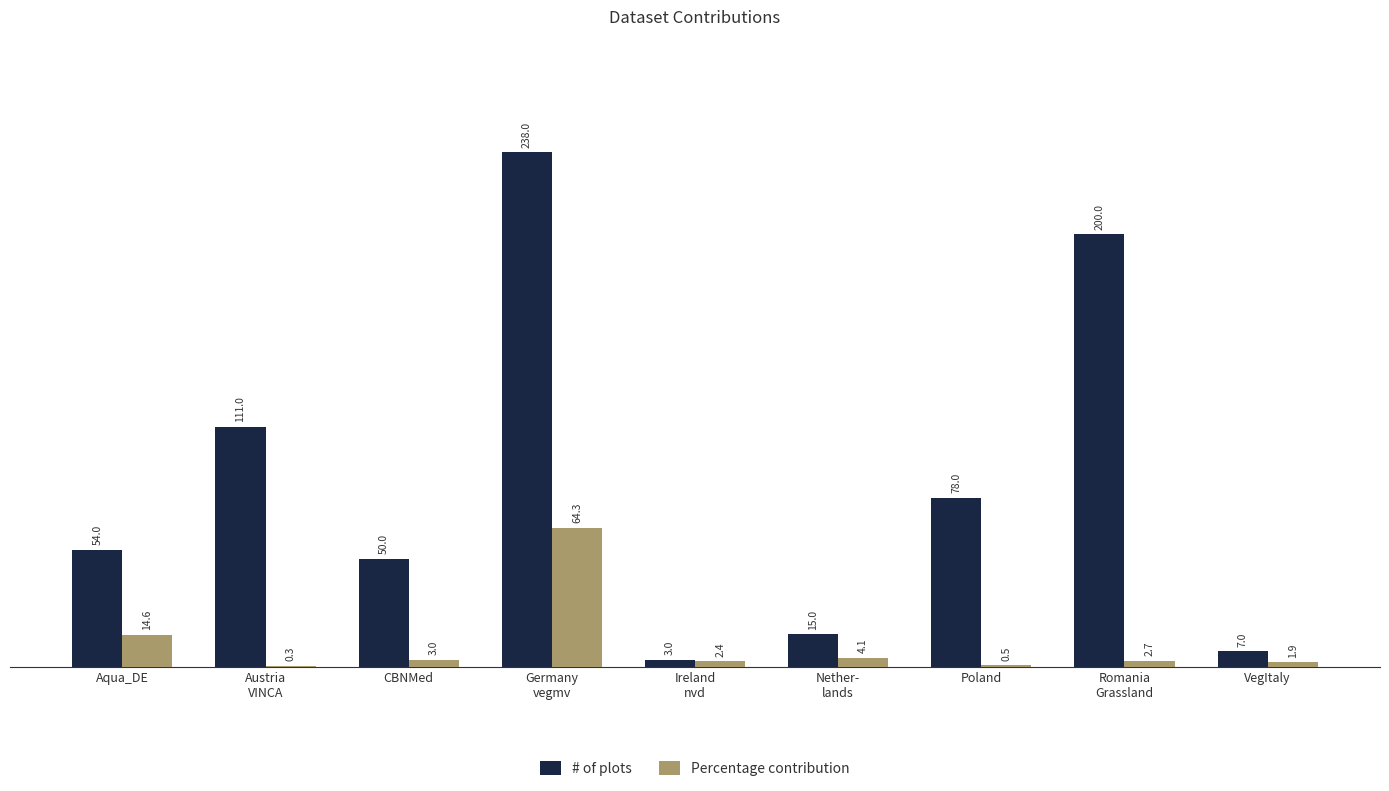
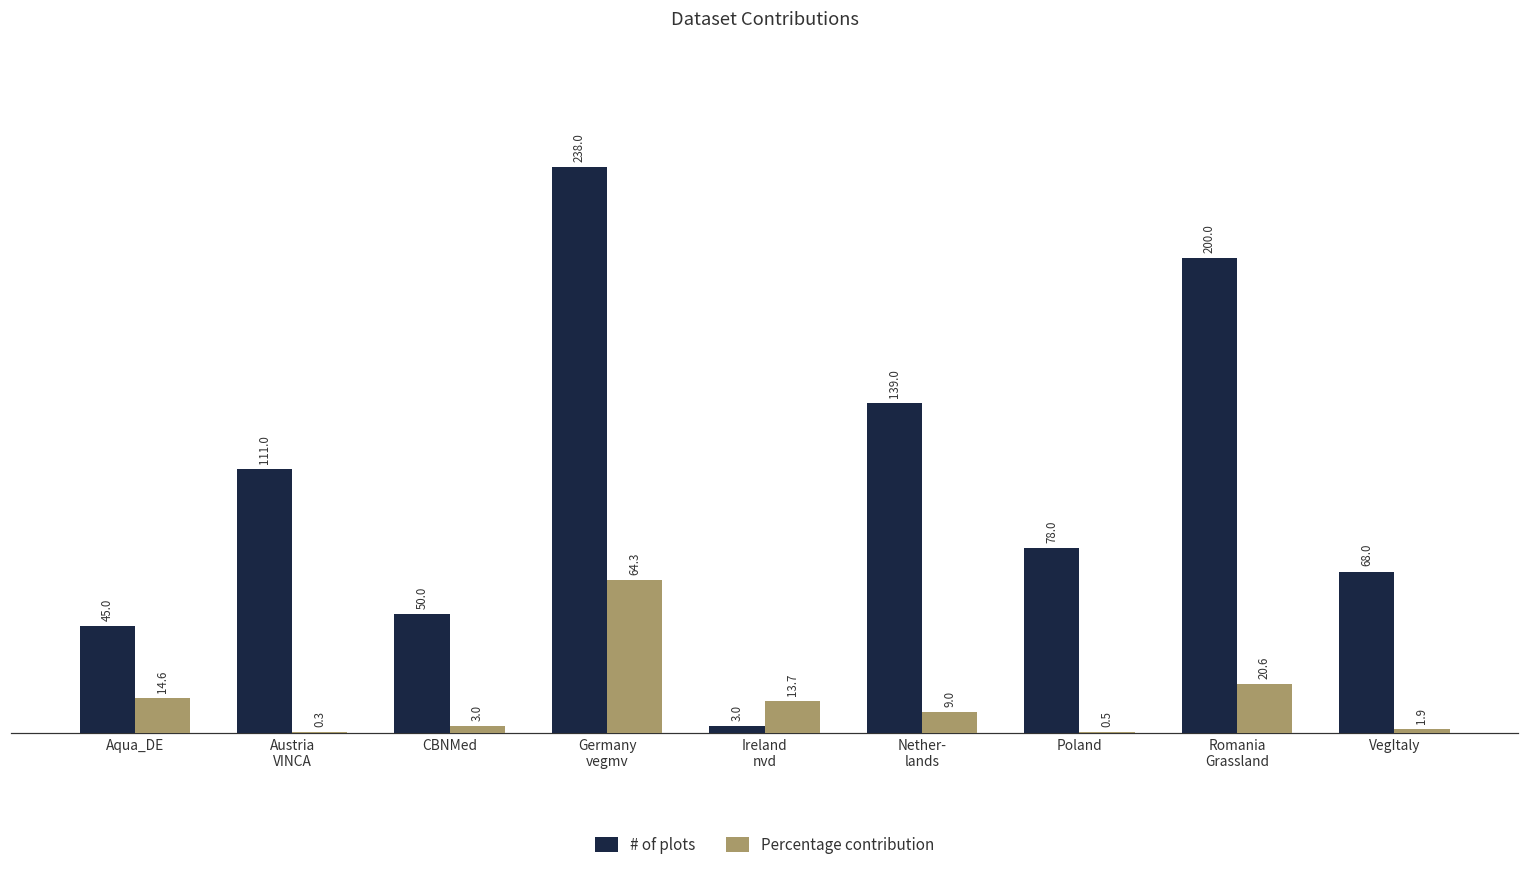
# of plots, Aqua_DE: 54.0 -> 45.0
Percentage contribution, Ireland nvd: 2.4 -> 13.7
# of plots, Nether- lands: 15.0 -> 139.0
Percentage contribution, Nether- lands: 4.1 -> 9.0
Percentage contribution, Romania Grassland: 2.7 -> 20.6
# of plots, VegItaly: 7.0 -> 68.0
